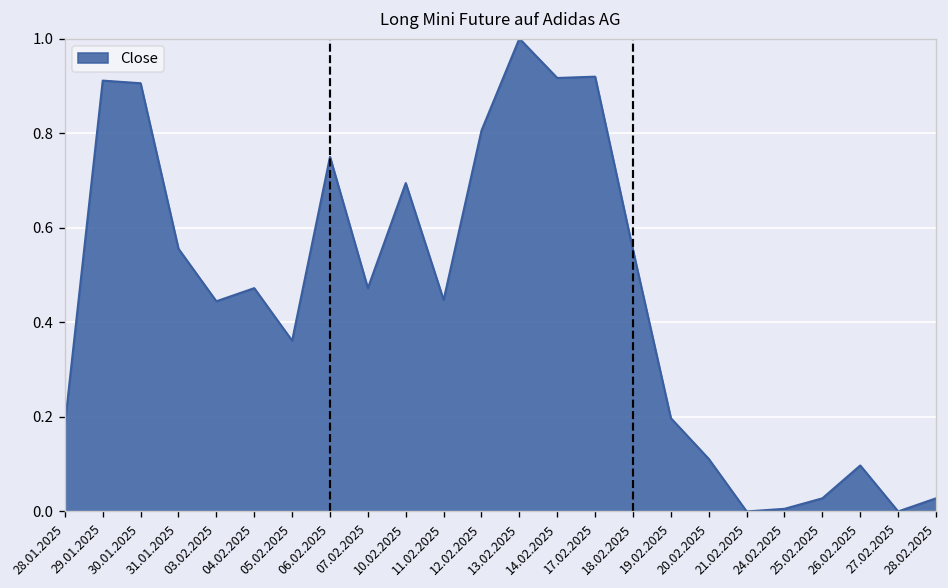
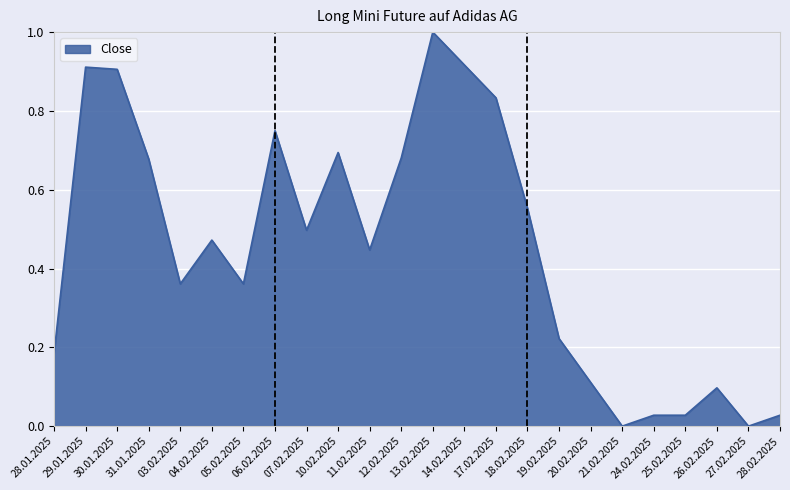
31.01.2025: 0.56 -> 0.68
03.02.2025: 0.44 -> 0.36
07.02.2025: 0.47 -> 0.50
12.02.2025: 0.81 -> 0.68
17.02.2025: 0.92 -> 0.83
19.02.2025: 0.20 -> 0.22
24.02.2025: 0.01 -> 0.03
